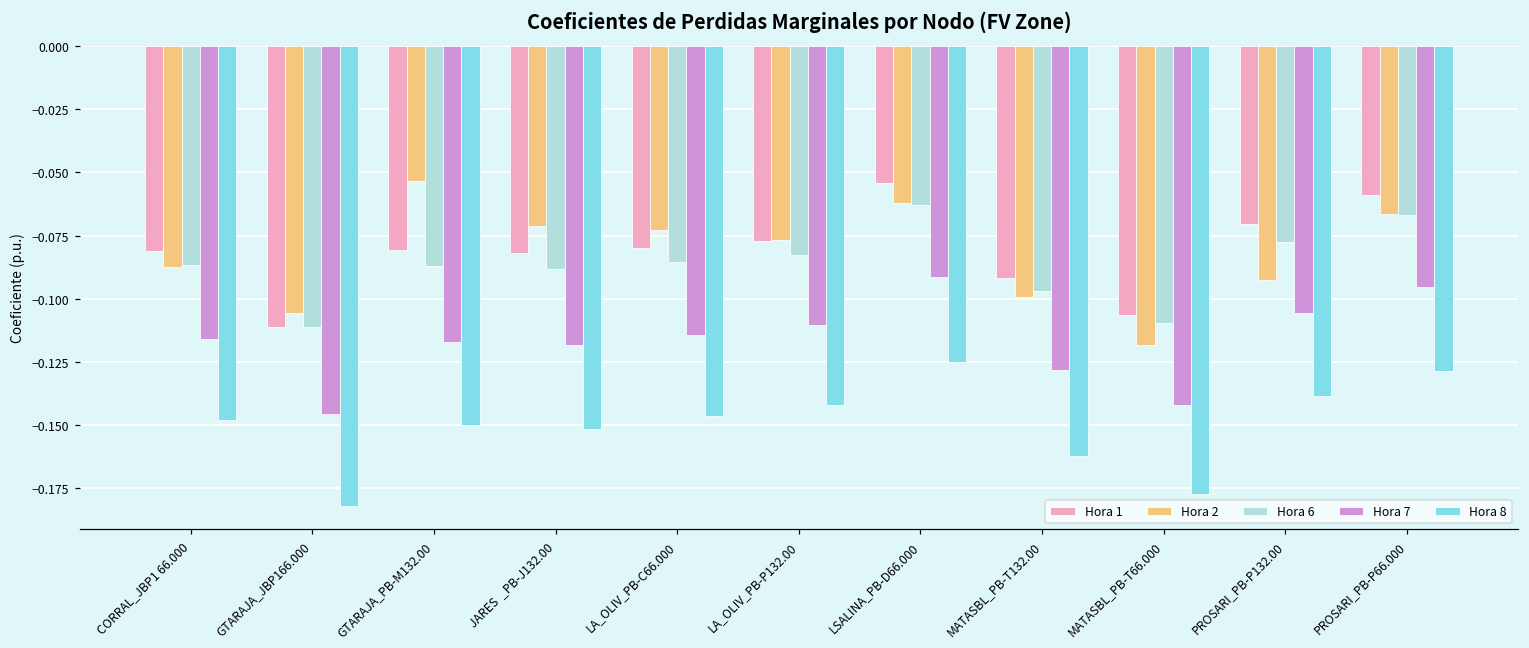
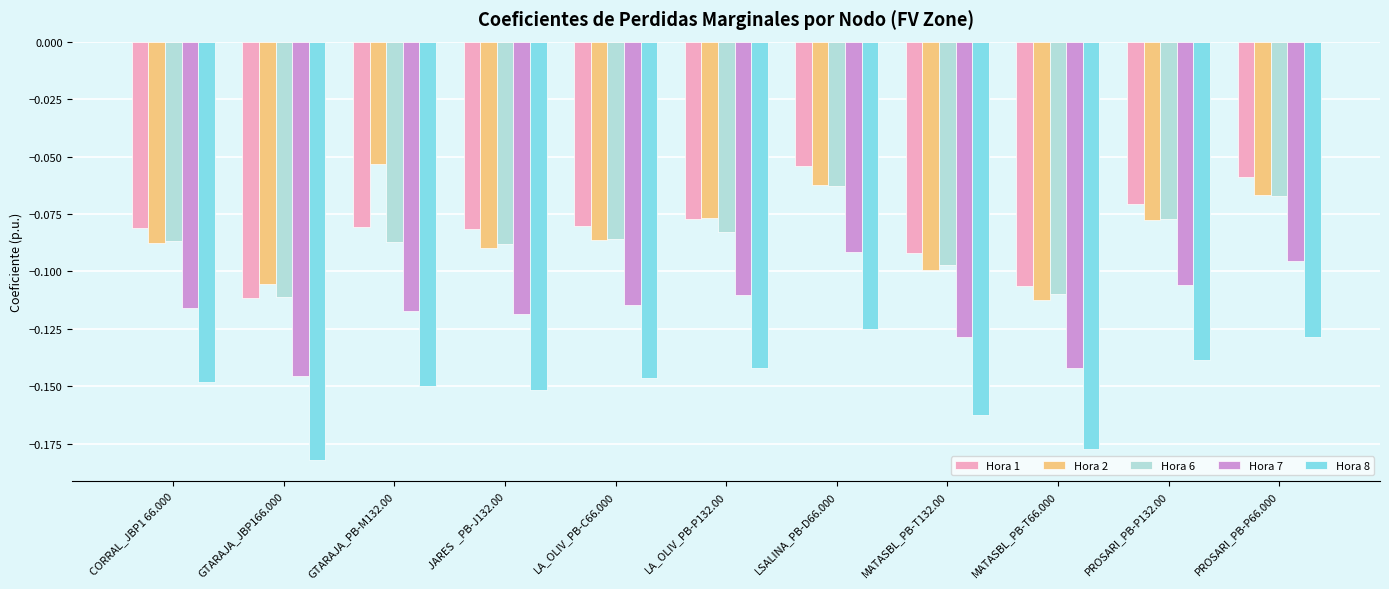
Hora 2, JARES _PB-J132.00: -0.071 -> -0.090
Hora 2, LA_OLIV_PB-C66.000: -0.073 -> -0.086
Hora 2, MATASBL_PB-T66.000: -0.118 -> -0.113
Hora 2, PROSARI_PB-P132.00: -0.092 -> -0.078
